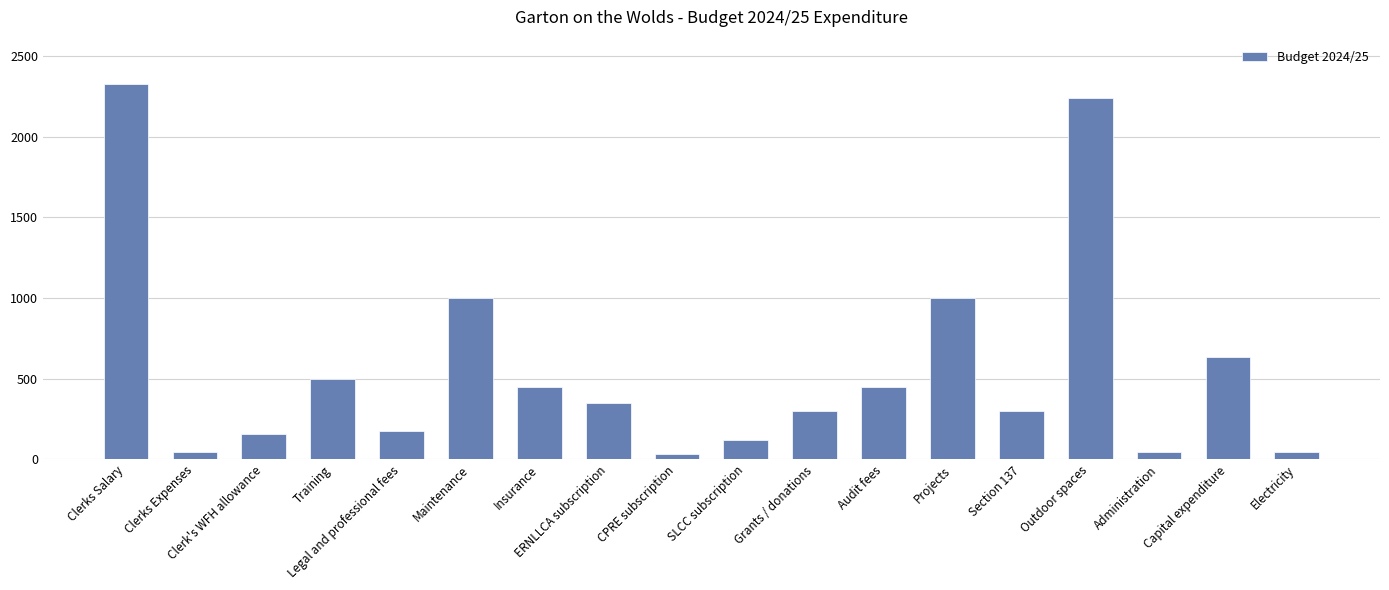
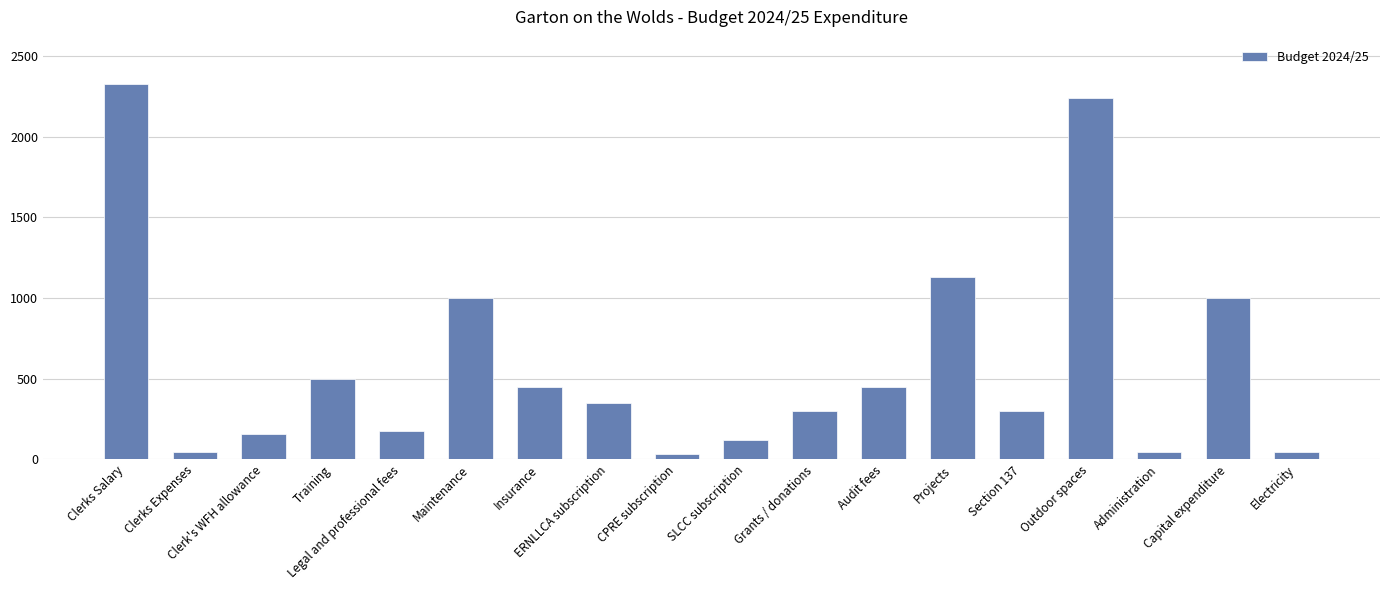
Projects: 1000 -> 1130
Capital expenditure: 630 -> 1000
